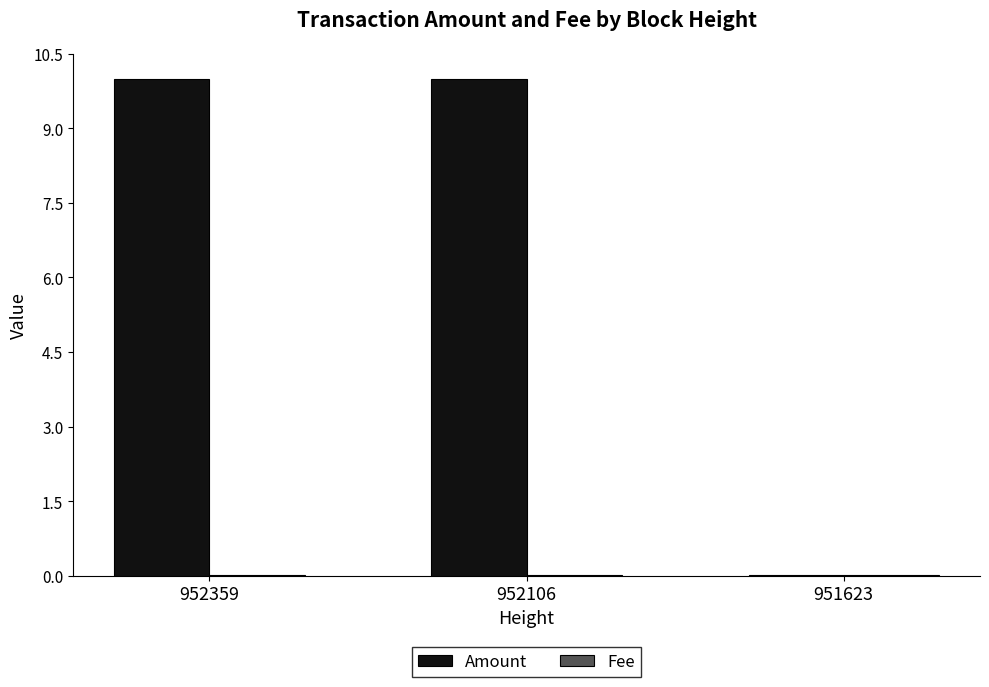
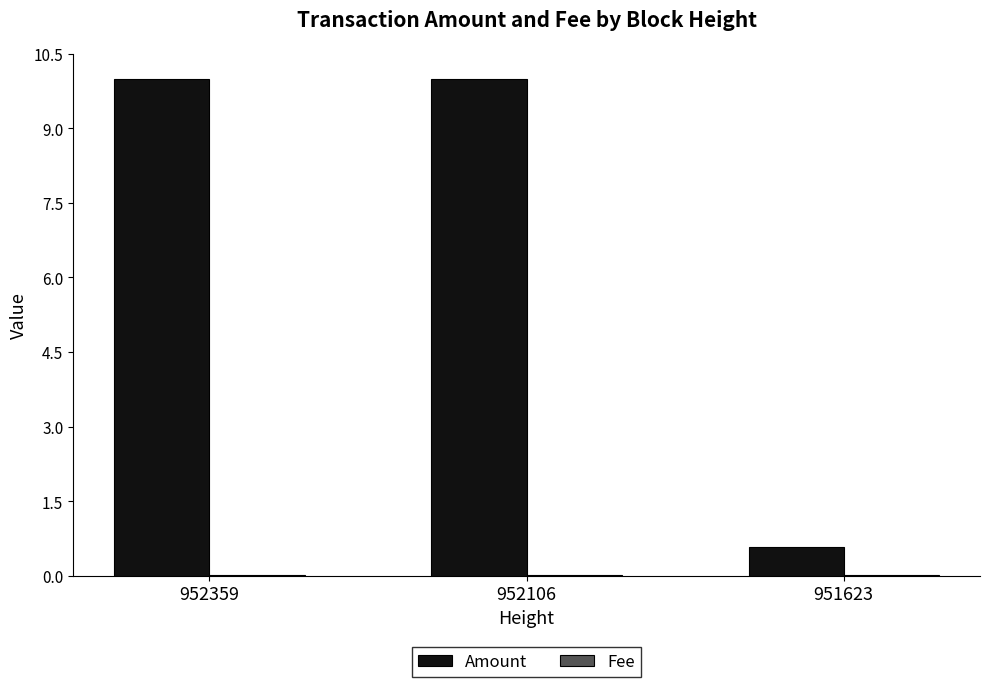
Amount, 951623: 0.0 -> 0.6
